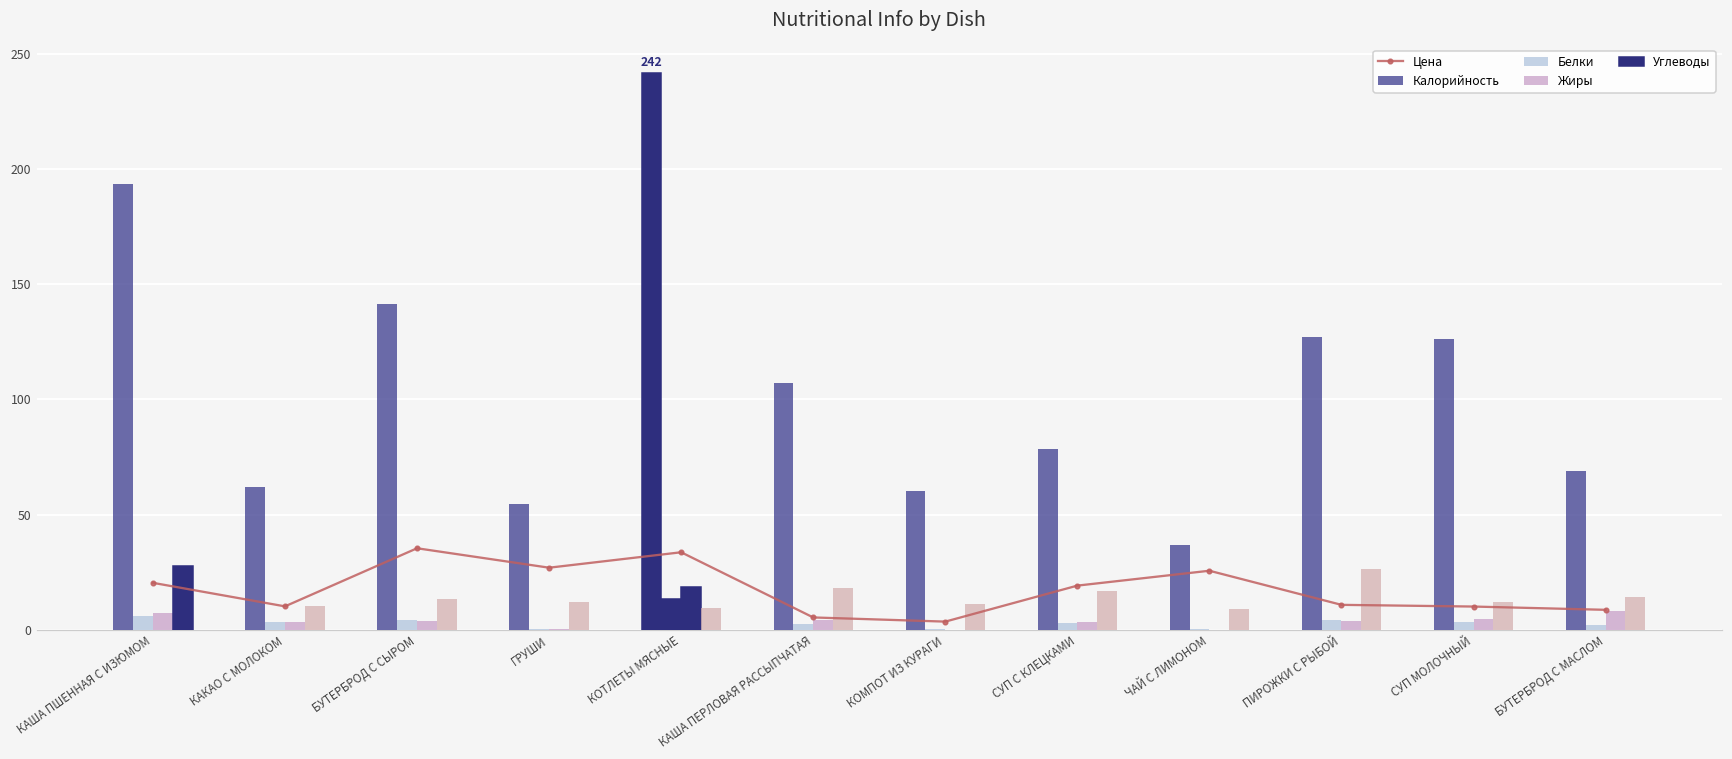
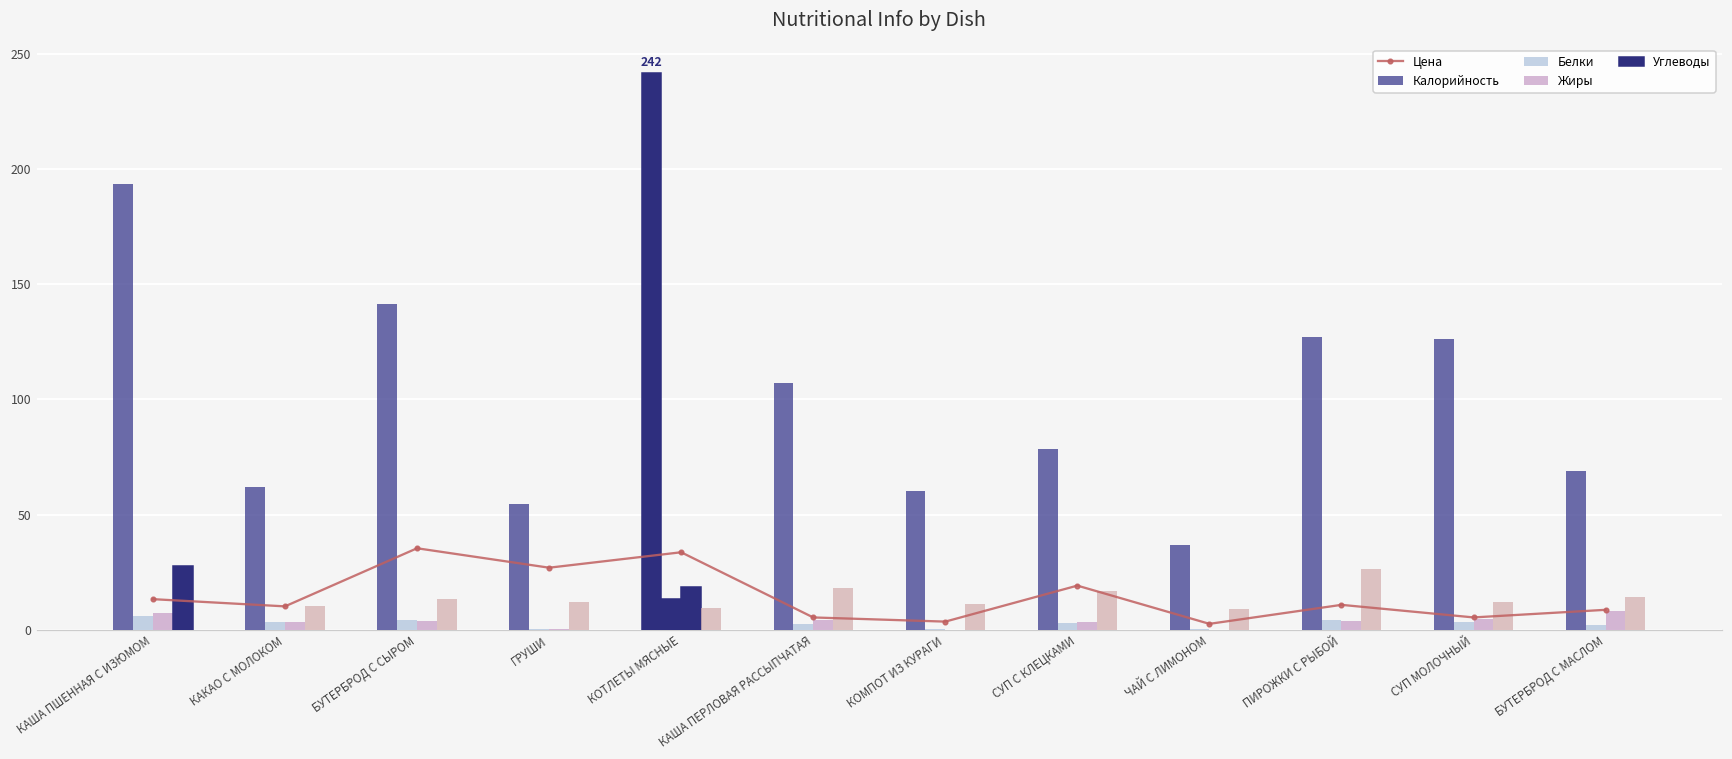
Цена, КАША ПШЕННАЯ С ИЗЮМОМ: 20 -> 13
Цена, ЧАЙ С ЛИМОНОМ: 26 -> 3
Цена, СУП МОЛОЧНЫЙ: 10 -> 5
